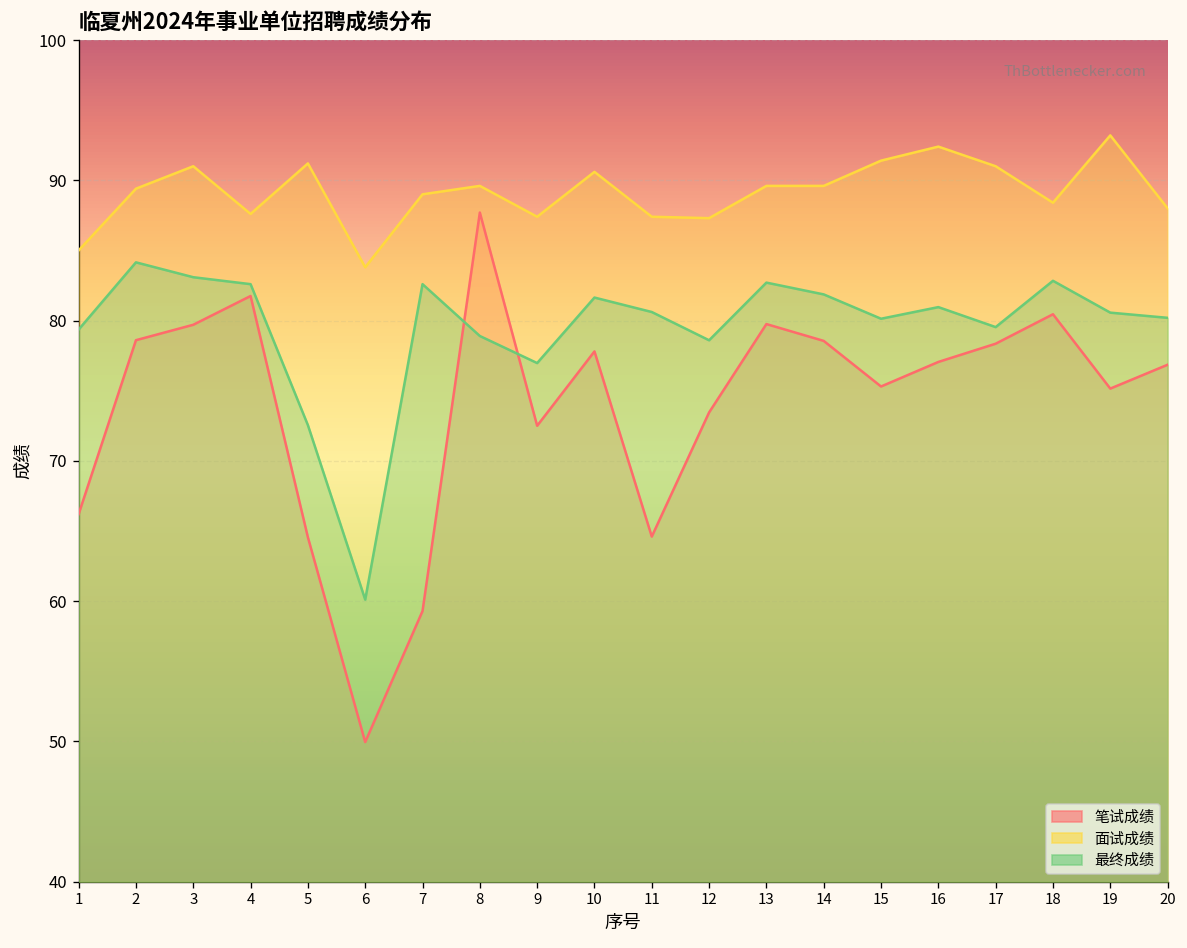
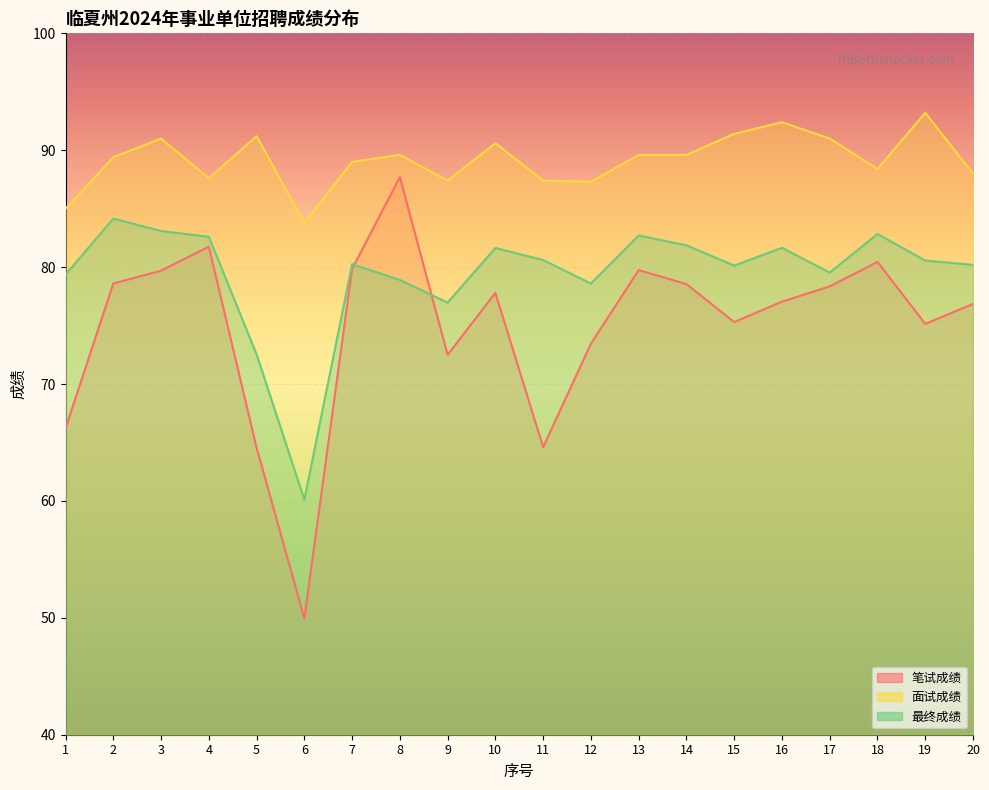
笔试成绩, 7: 59.3 -> 79.9
最终成绩, 7: 82.6 -> 80.3
最终成绩, 16: 81.0 -> 81.7
